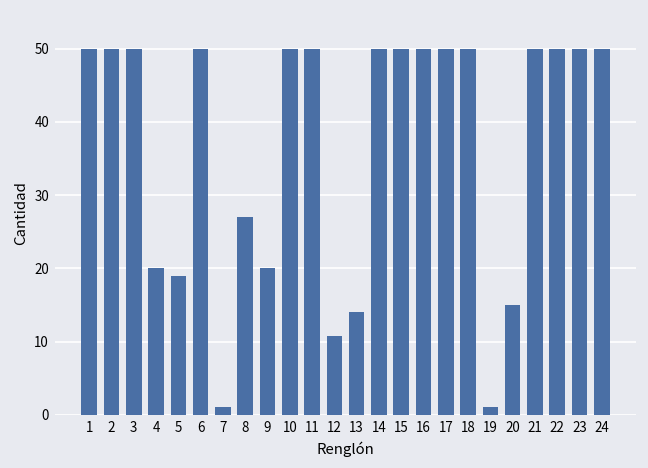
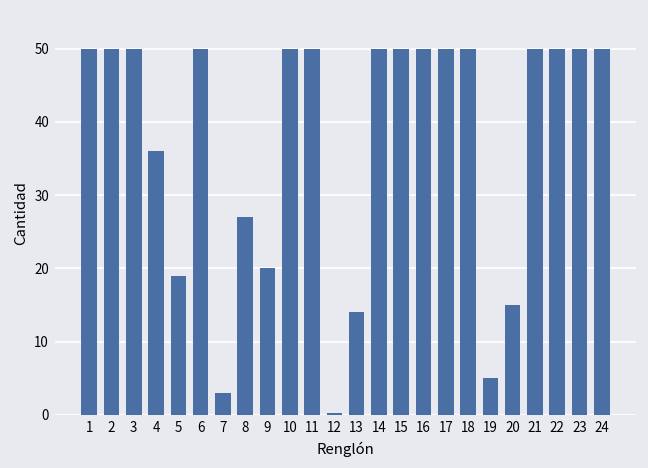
4: 20 -> 36
7: 1 -> 3
12: 11 -> 0
19: 1 -> 5
